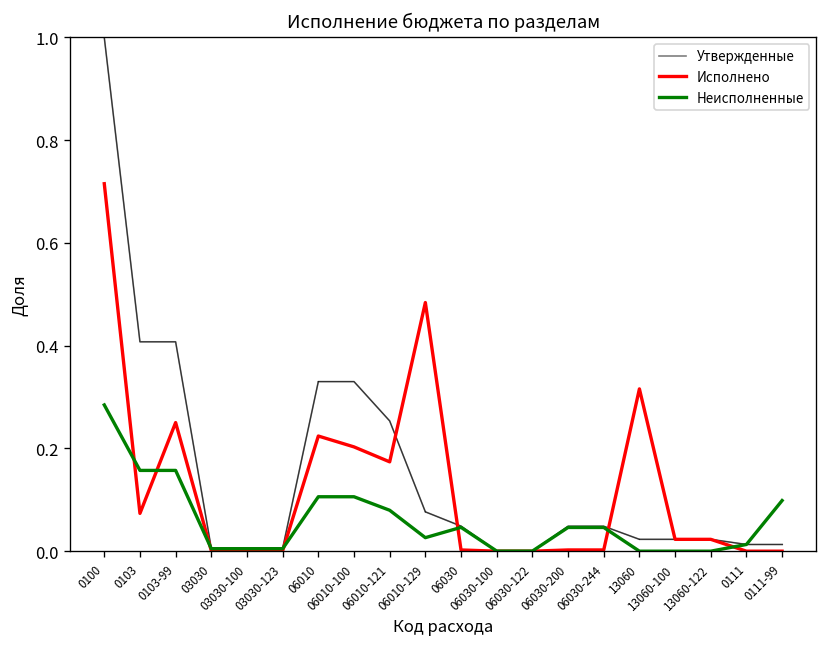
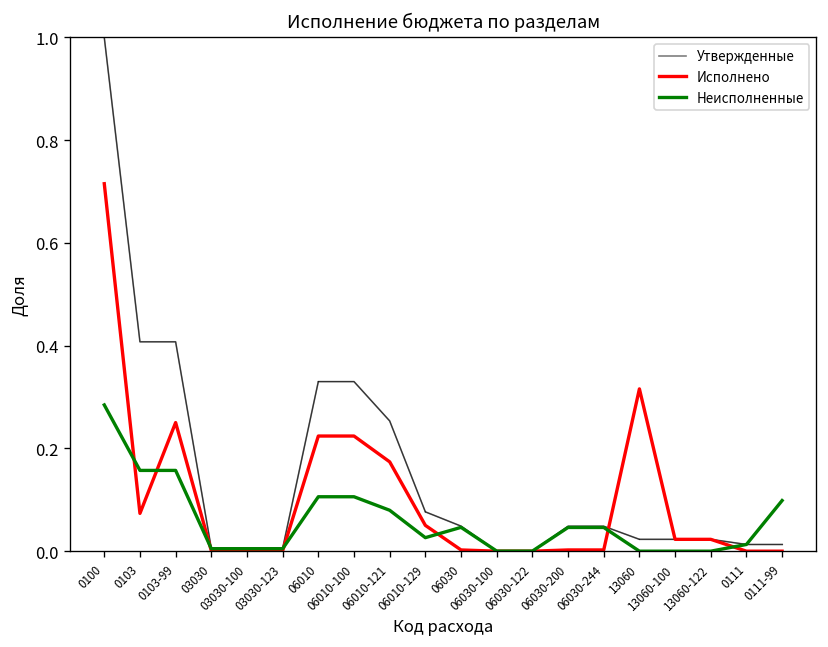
Исполнено, 06010-100: 0.20 -> 0.22
Исполнено, 06010-129: 0.48 -> 0.05
